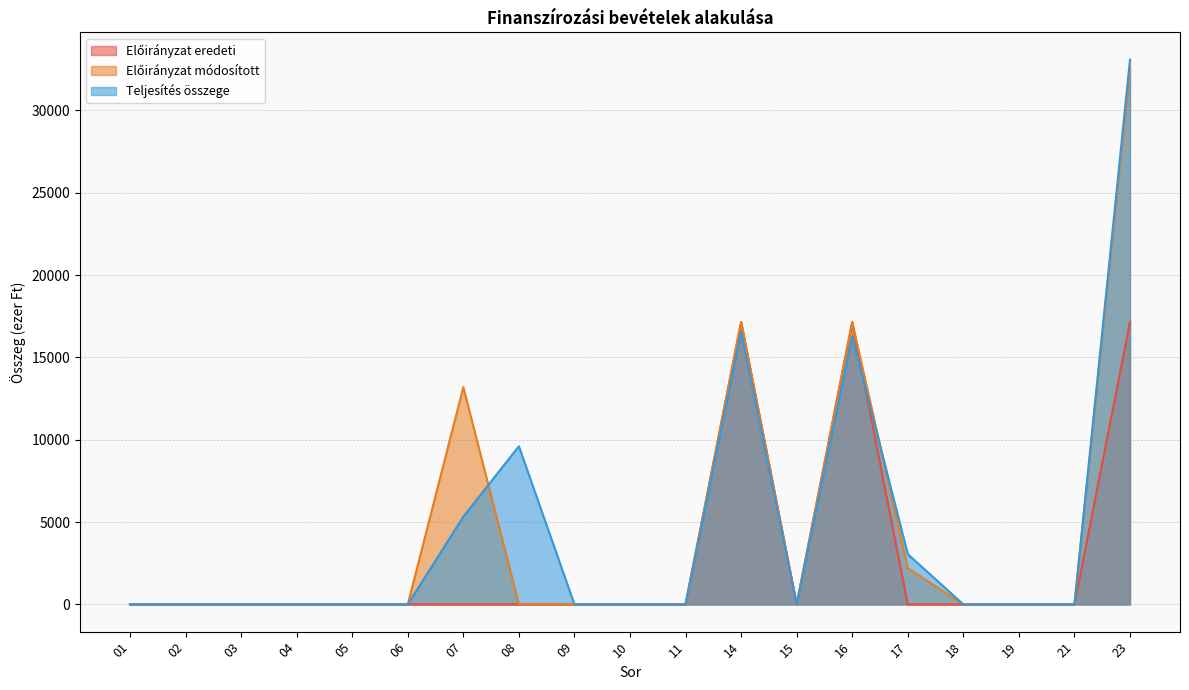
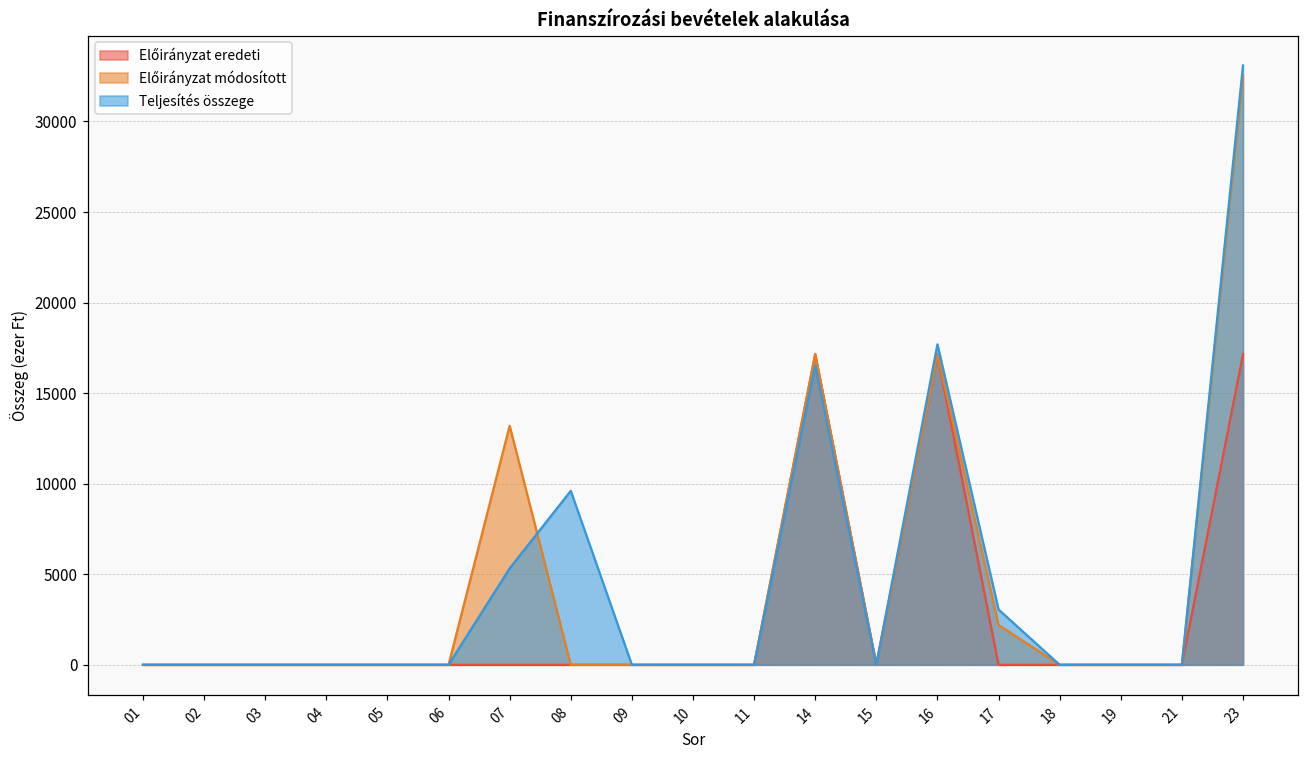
Teljesítés összege, 16: 16300 -> 17700
